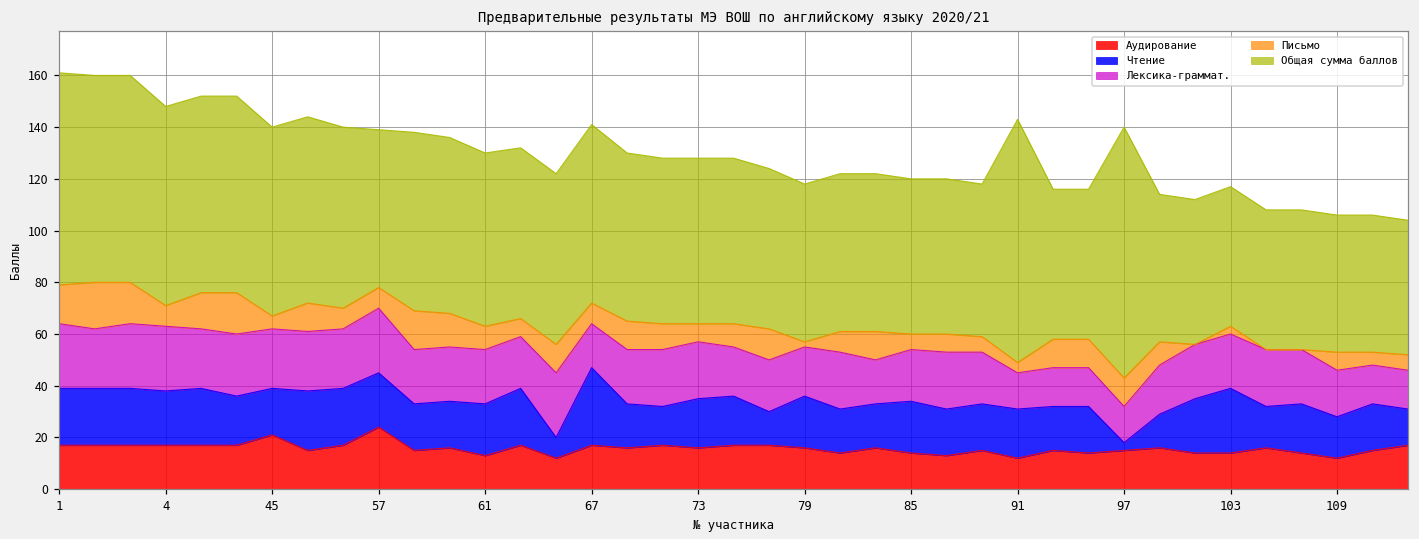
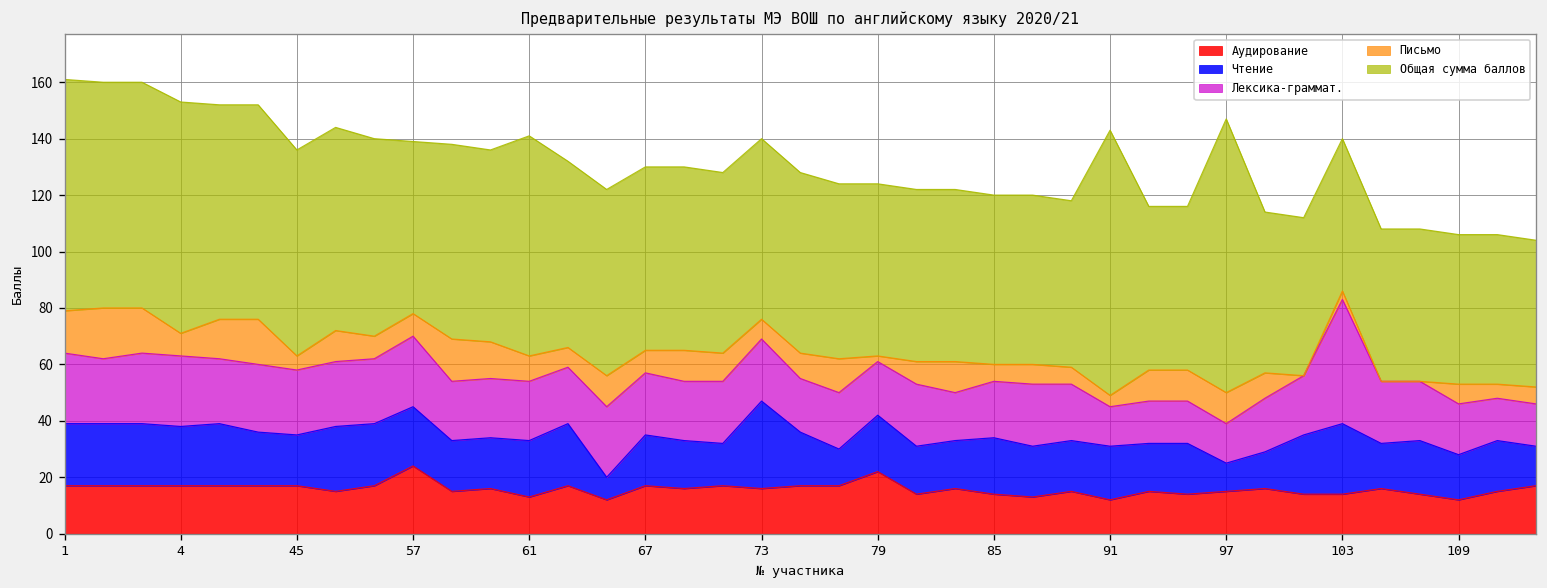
Общая сумма баллов, 4: 77 -> 82
Аудирование, 45: 21 -> 17
Общая сумма баллов, 61: 67 -> 78
Чтение, 67: 30 -> 18
Лексика-граммат., 67: 17 -> 22
Общая сумма баллов, 67: 69 -> 65
Чтение, 73: 19 -> 31
Аудирование, 79: 16 -> 22
Чтение, 97: 3 -> 10
Лексика-граммат., 103: 21 -> 44
